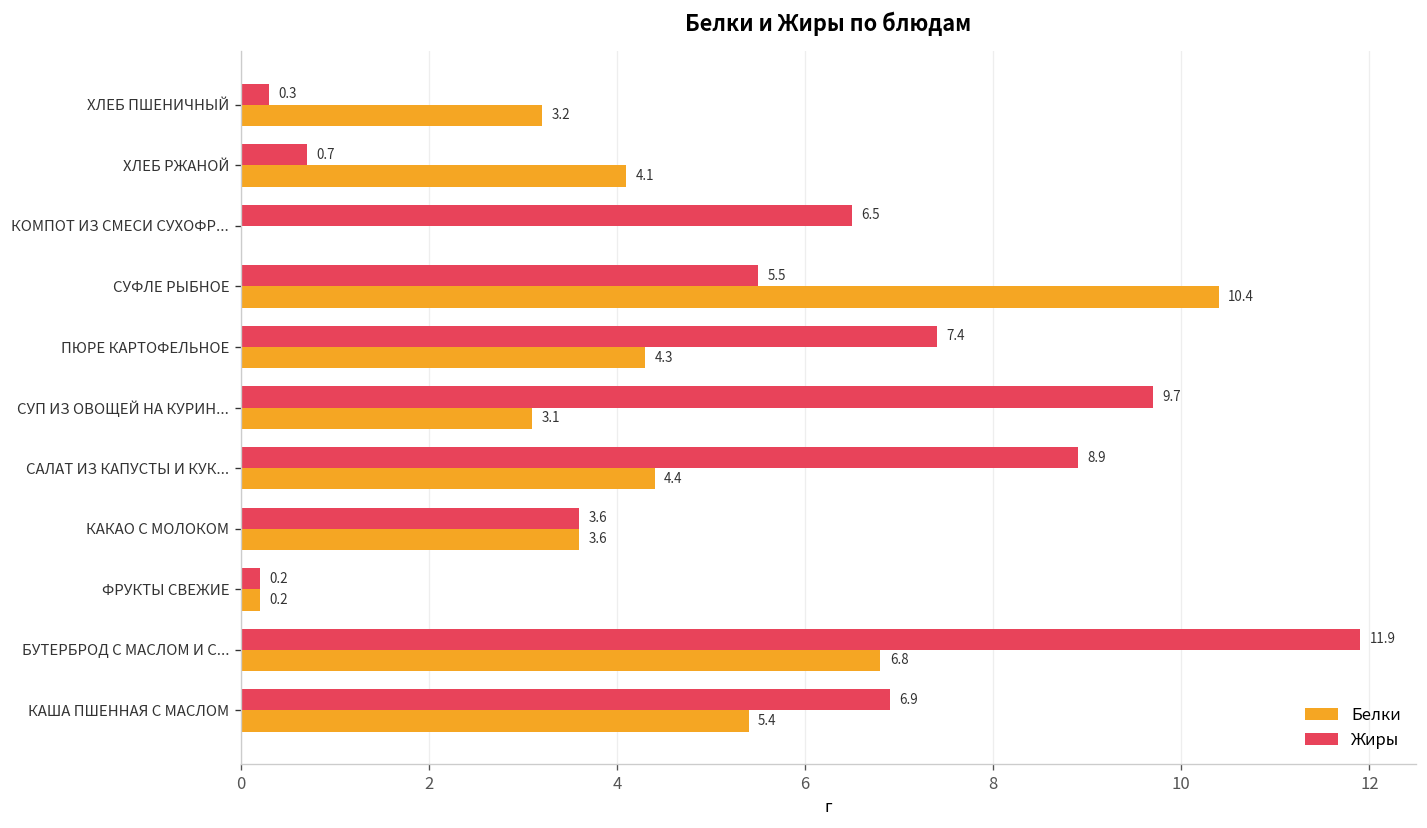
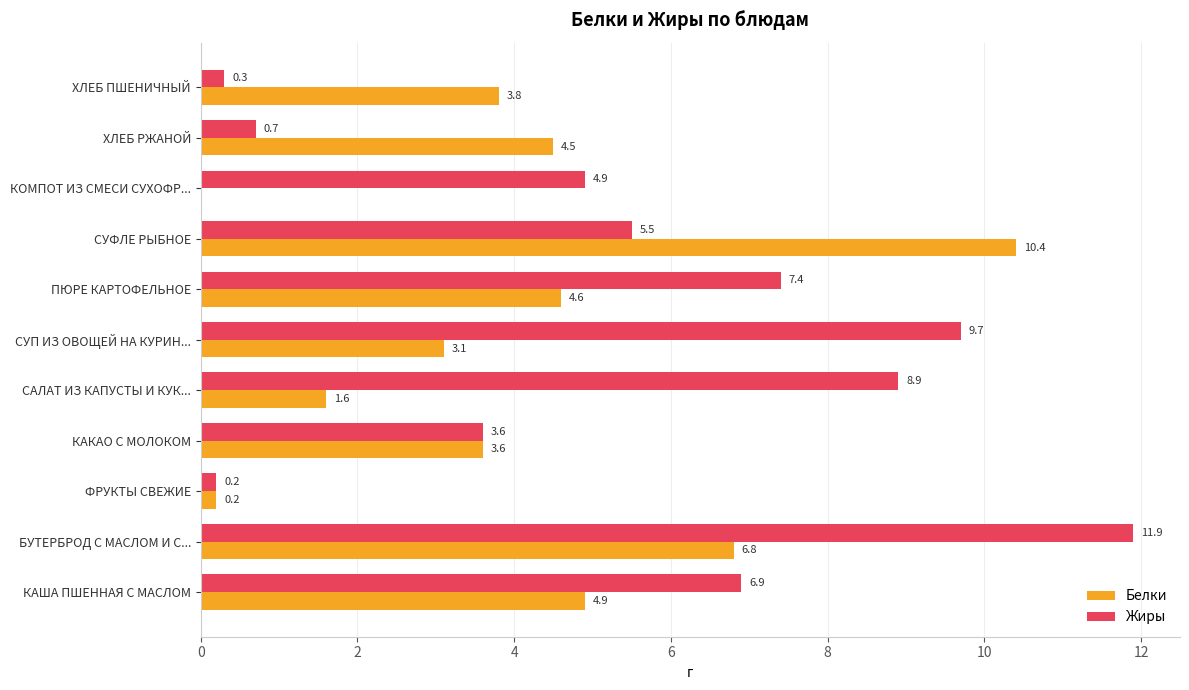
Белки, ХЛЕБ ПШЕНИЧНЫЙ: 3.2 -> 3.8
Белки, ХЛЕБ РЖАНОЙ: 4.1 -> 4.5
Жиры, КОМПОТ ИЗ СМЕСИ СУХОФР...: 6.5 -> 4.9
Белки, ПЮРЕ КАРТОФЕЛЬНОЕ: 4.3 -> 4.6
Белки, САЛАТ ИЗ КАПУСТЫ И КУК...: 4.4 -> 1.6
Белки, КАША ПШЕННАЯ С МАСЛОМ: 5.4 -> 4.9
